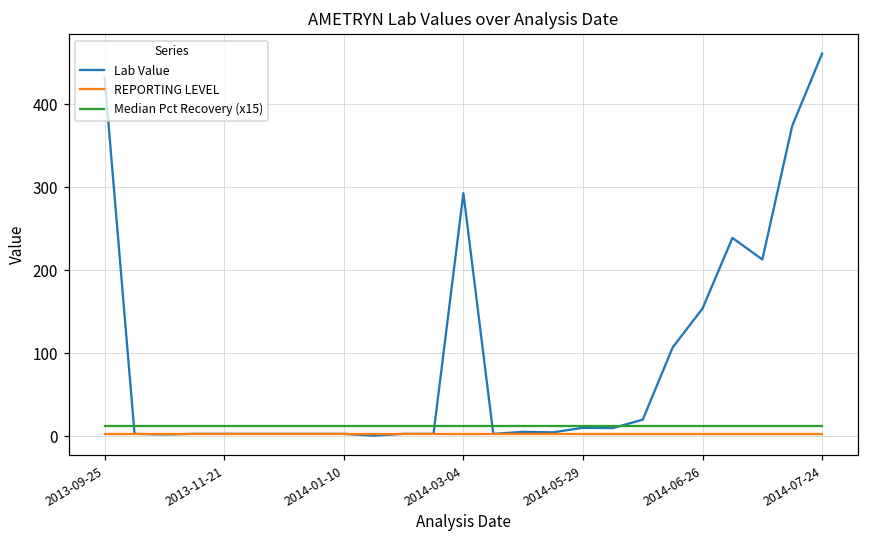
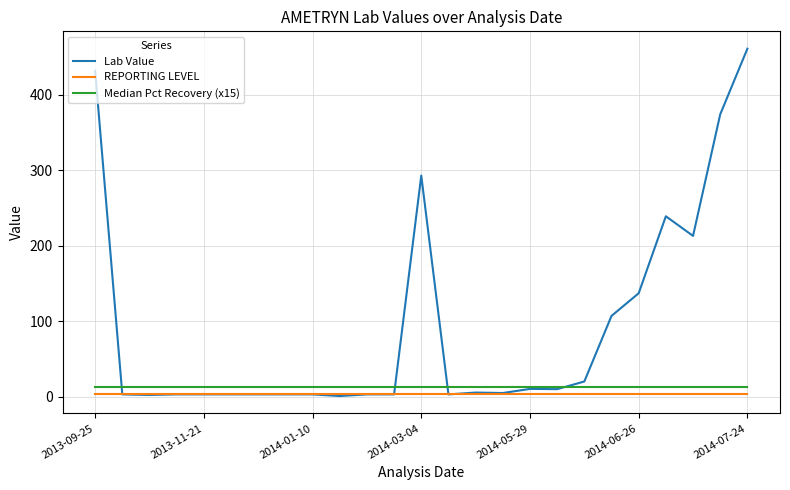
Lab Value, 2014-06-26: 150 -> 140
